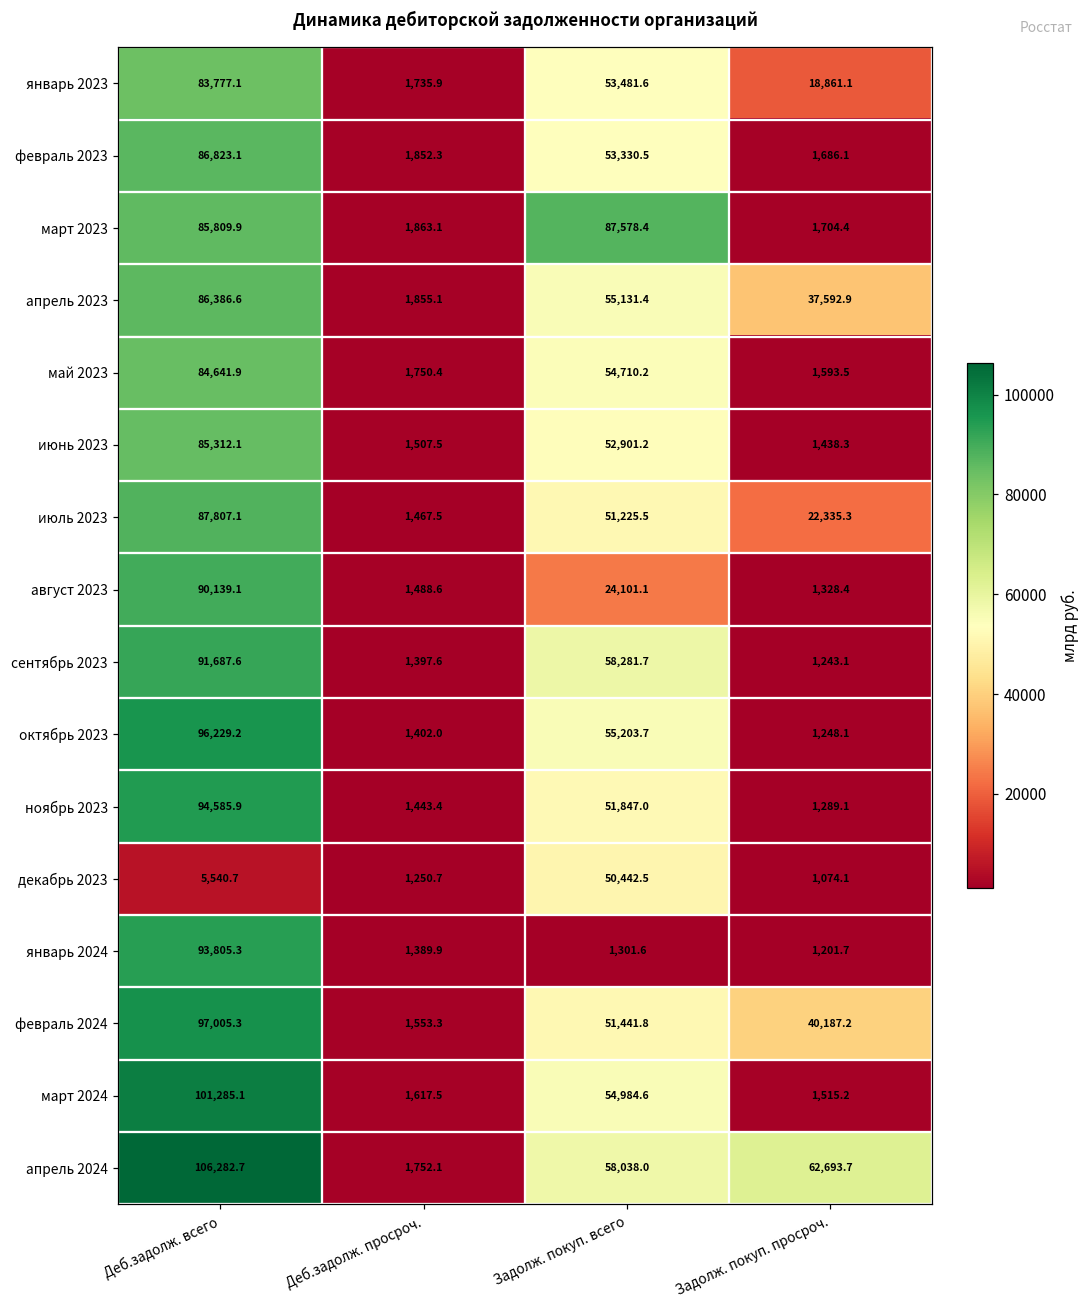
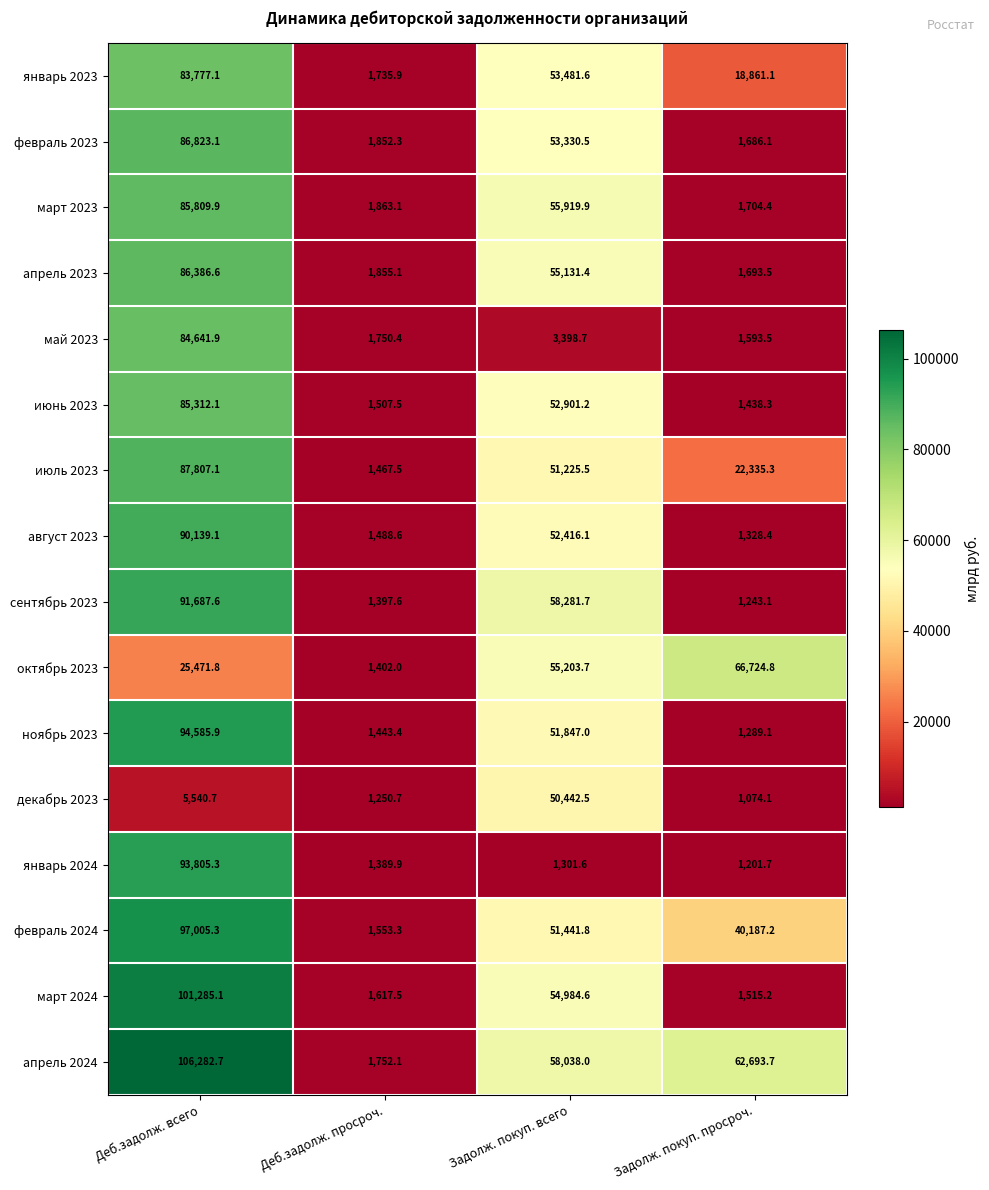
март 2023, Задолж. покуп. всего: 87,578.4 -> 55,919.9
апрель 2023, Задолж. покуп. просроч.: 37,592.9 -> 1,693.5
май 2023, Задолж. покуп. всего: 54,710.2 -> 3,398.7
август 2023, Задолж. покуп. всего: 24,101.1 -> 52,416.1
октябрь 2023, Деб.задолж. всего: 96,229.2 -> 25,471.8
октябрь 2023, Задолж. покуп. просроч.: 1,248.1 -> 66,724.8
